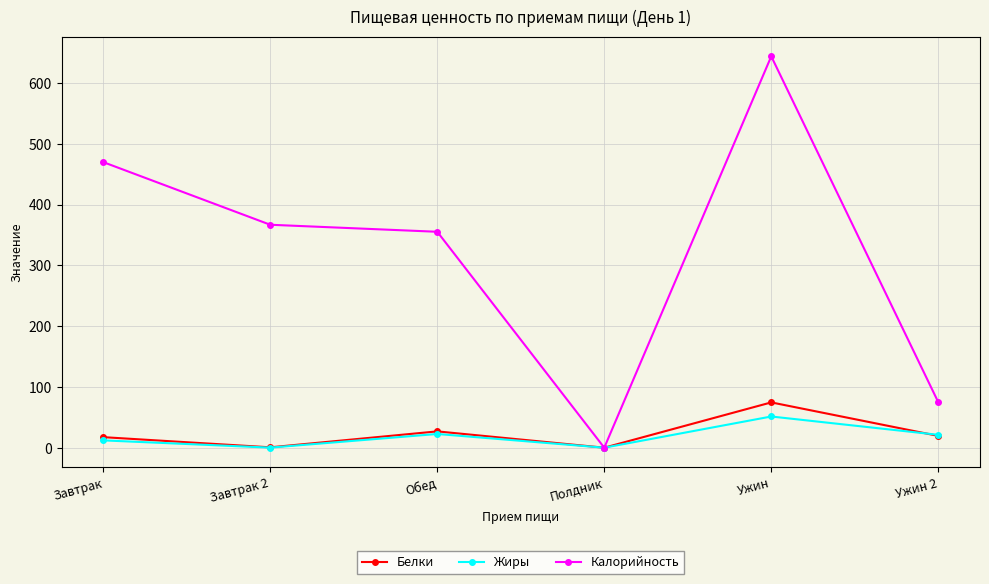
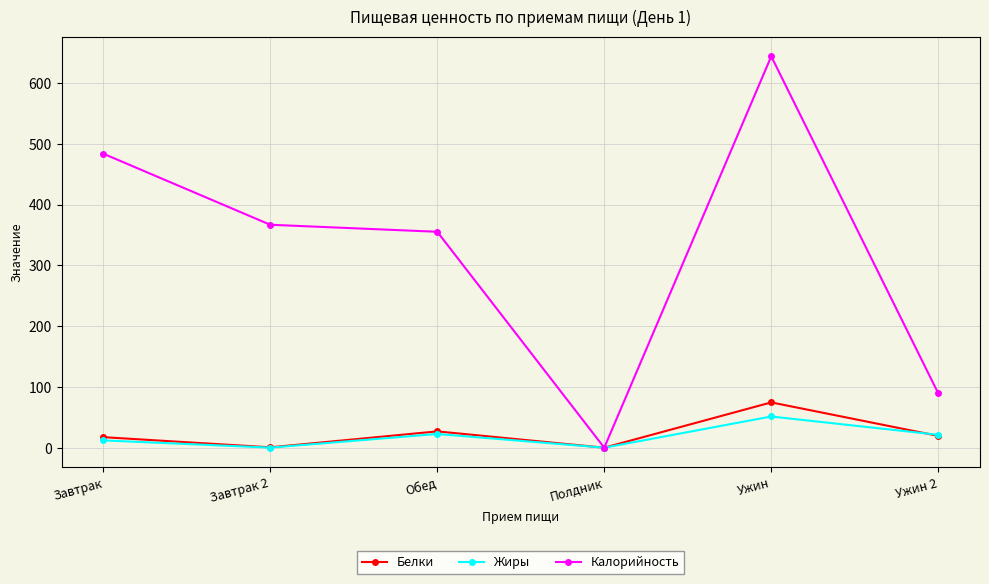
Калорийность, Завтрак: 470 -> 480
Калорийность, Ужин 2: 80 -> 90
